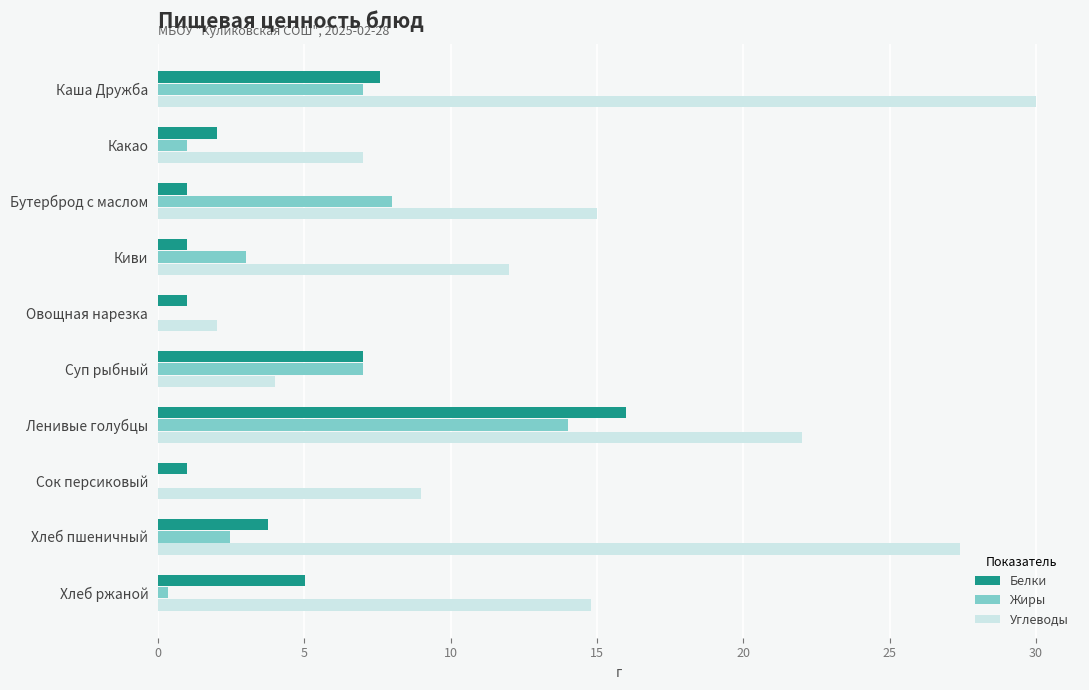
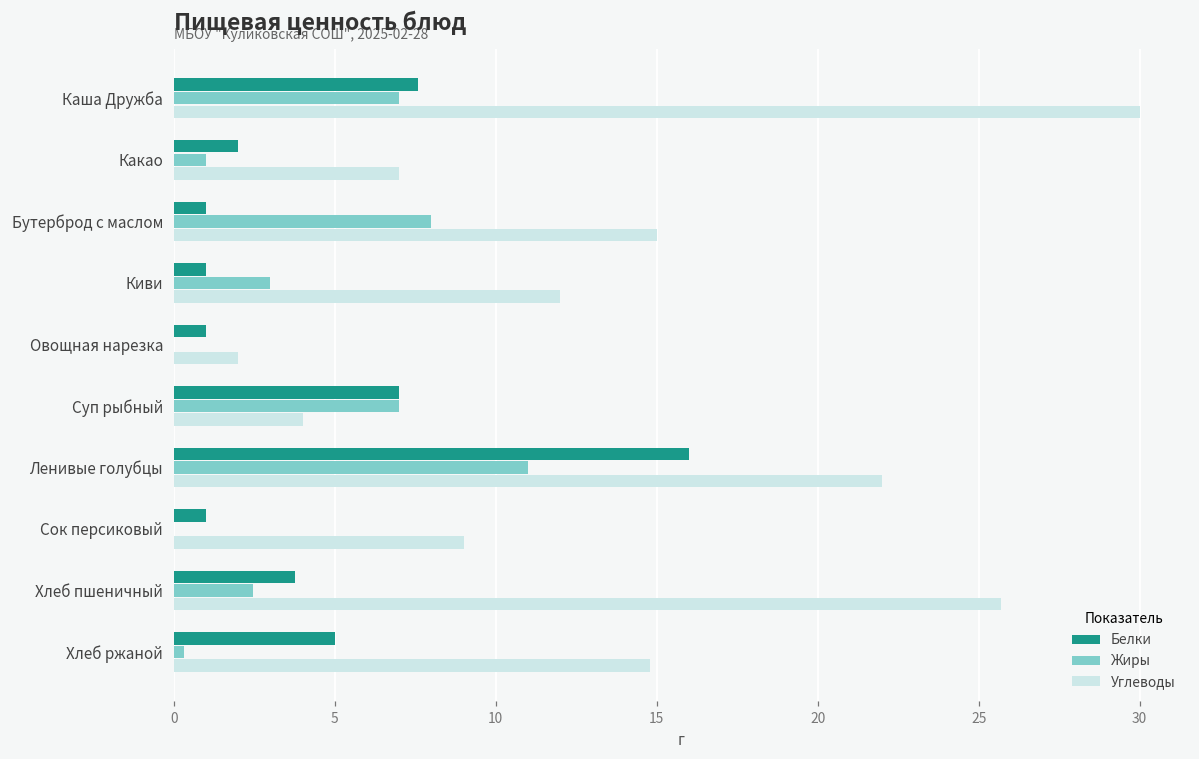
Жиры, Ленивые голубцы: 14 -> 11
Углеводы, Хлеб пшеничный: 27.4 -> 25.7
